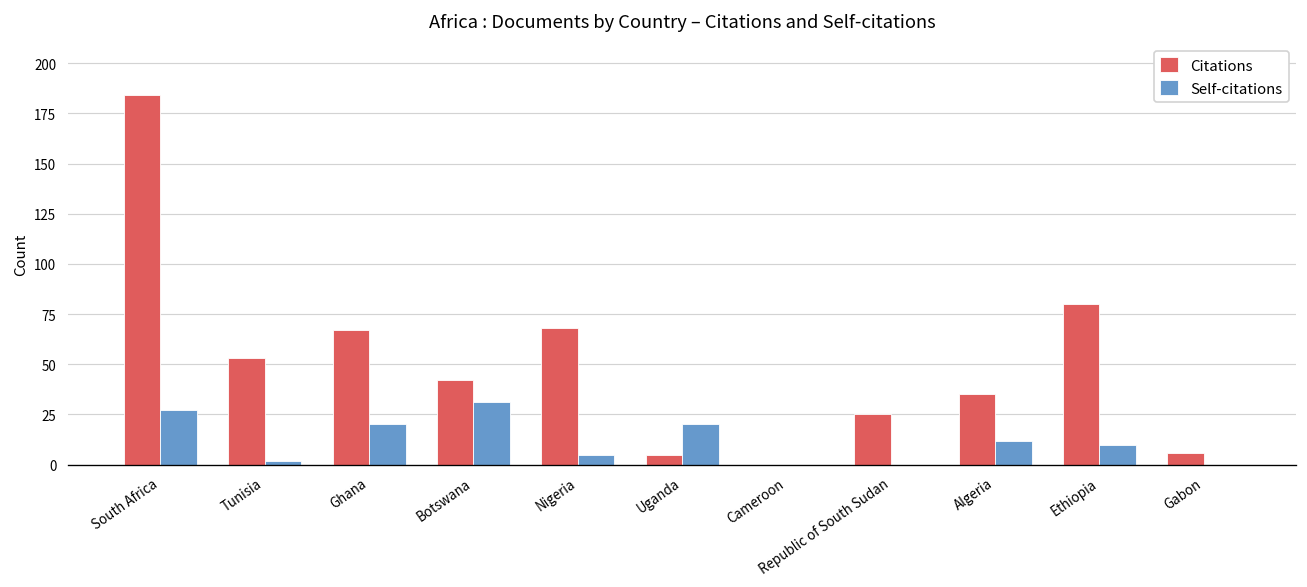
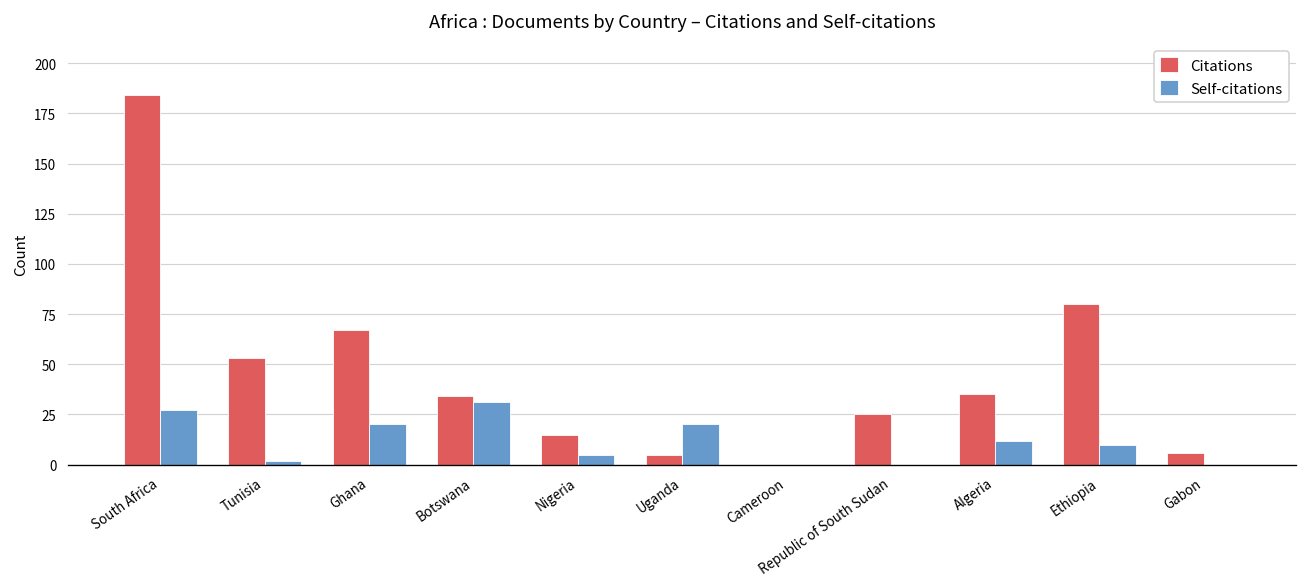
Citations, Botswana: 42 -> 34
Citations, Nigeria: 68 -> 15
